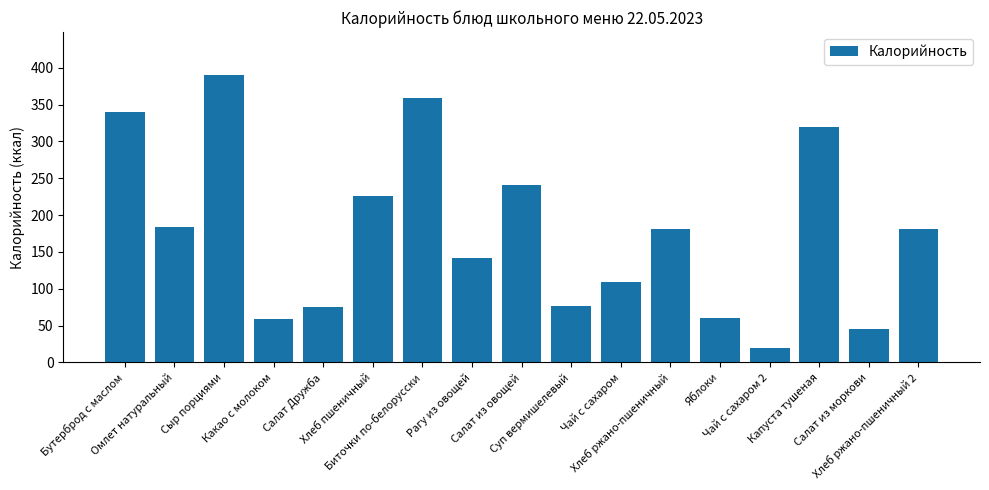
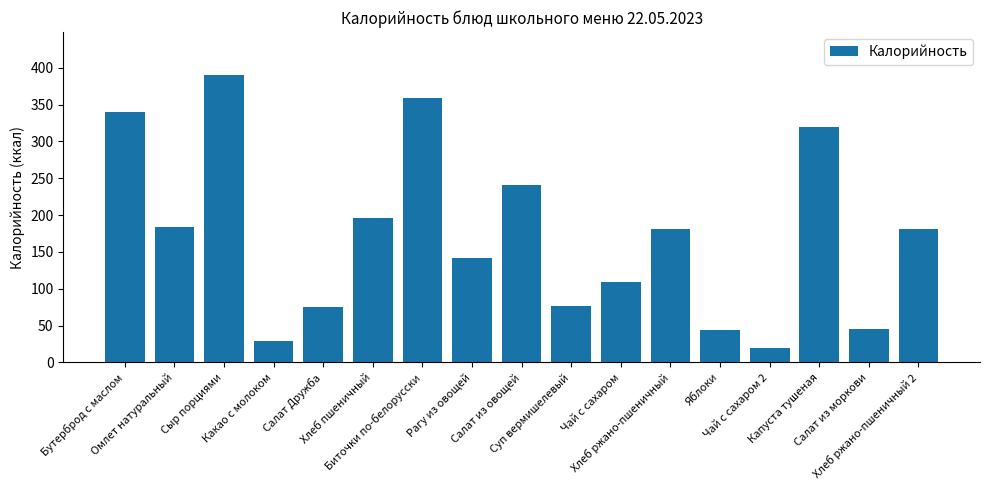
Какао с молоком: 60 -> 30
Хлеб пшеничный: 230 -> 200
Яблоки: 60 -> 40
